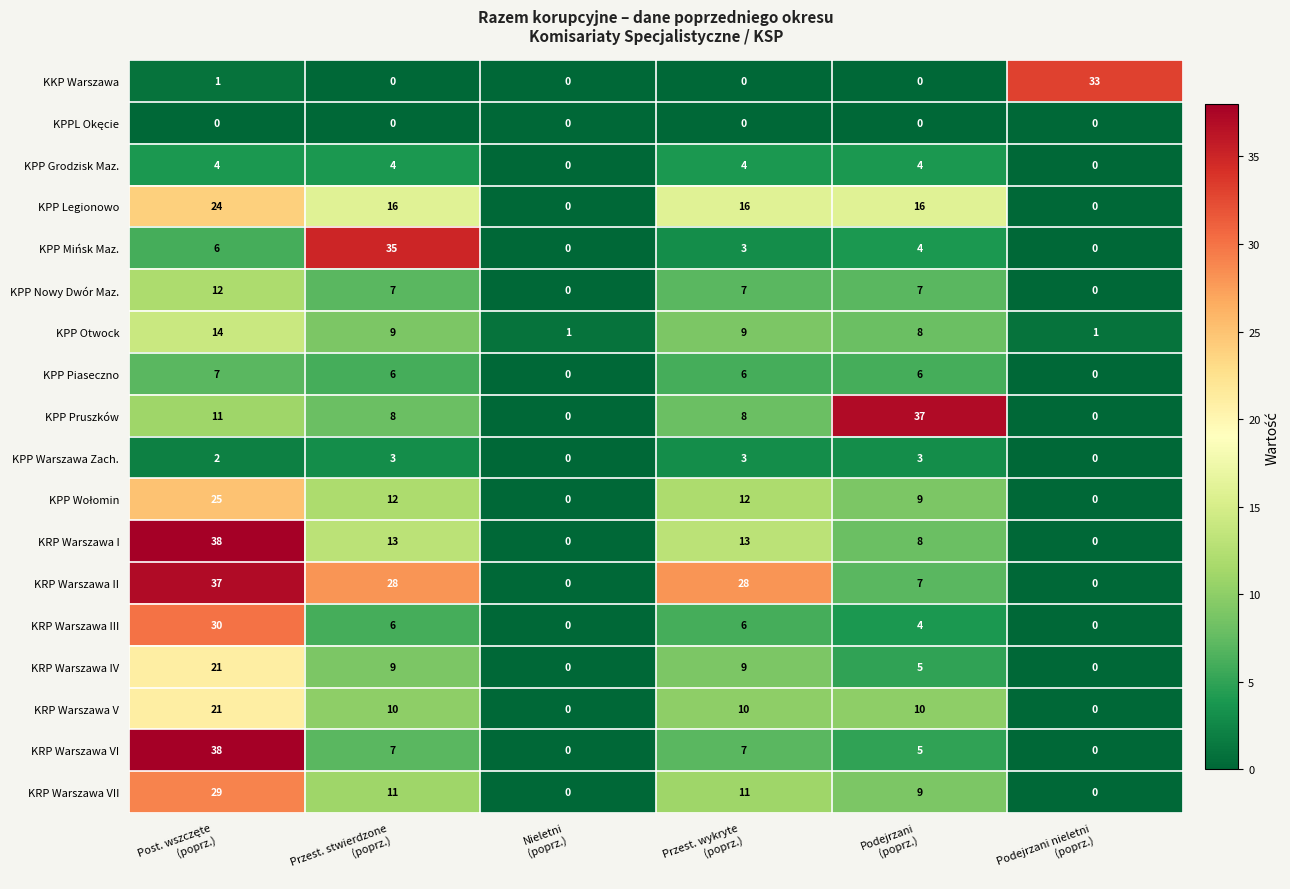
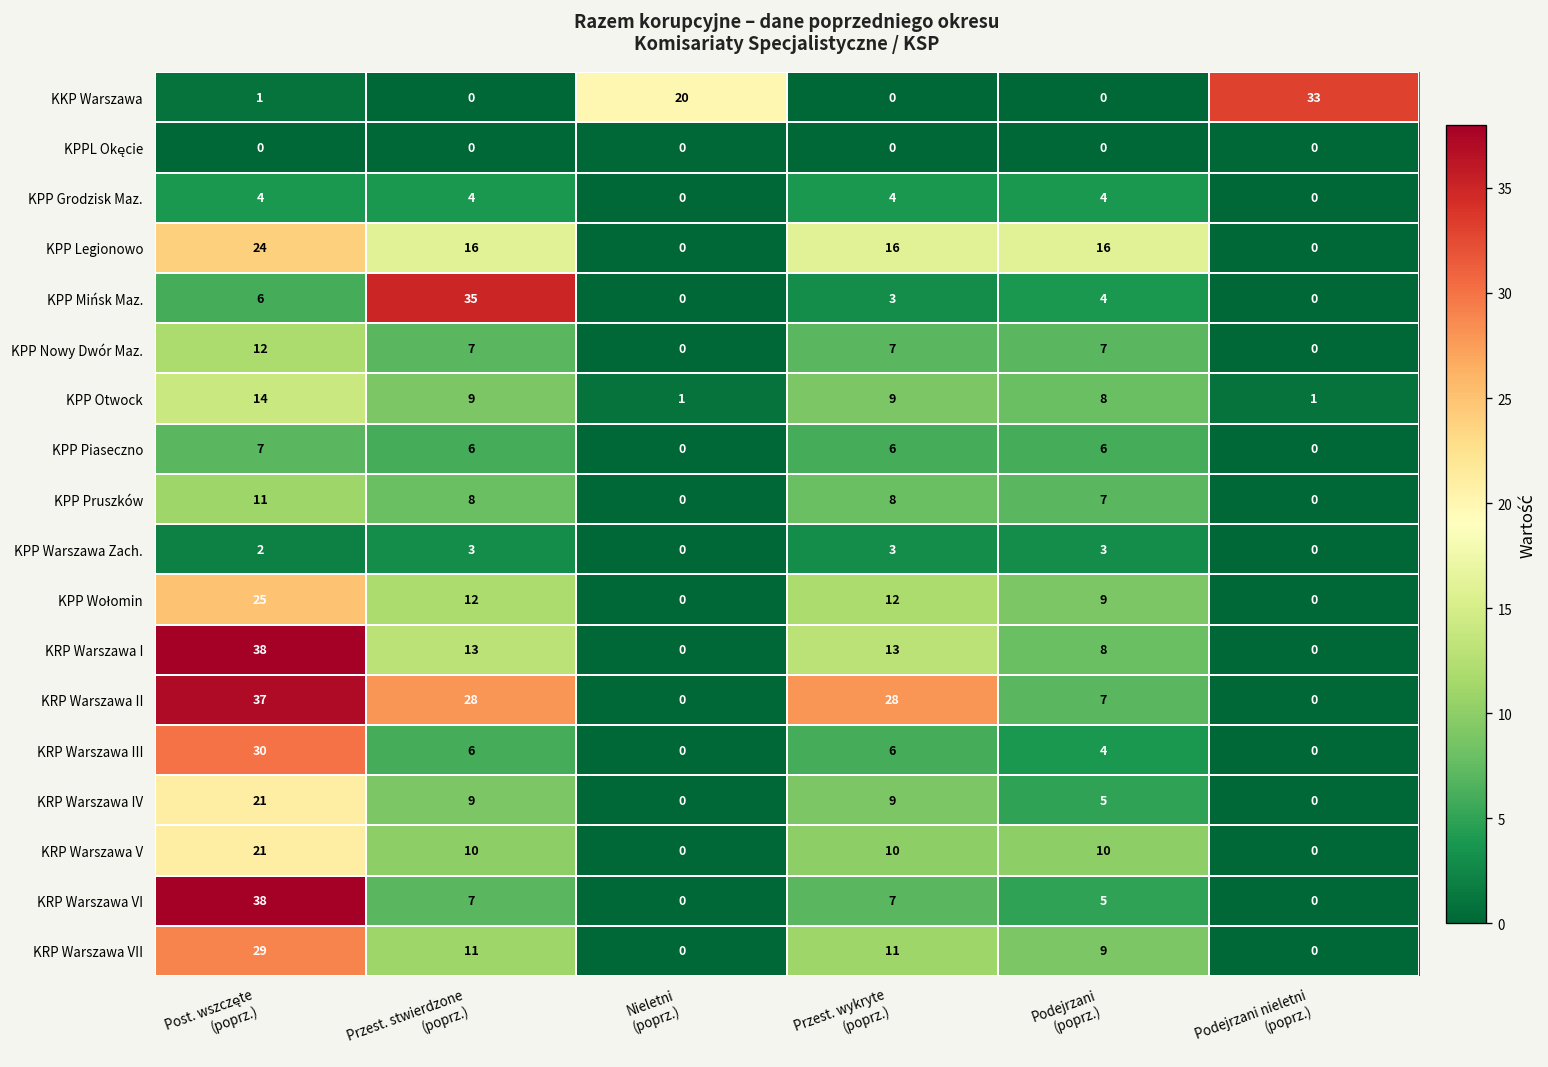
KKP Warszawa, Nieletni (poprz.): 0 -> 20
KPP Pruszków, Podejrzani (poprz.): 37 -> 7
